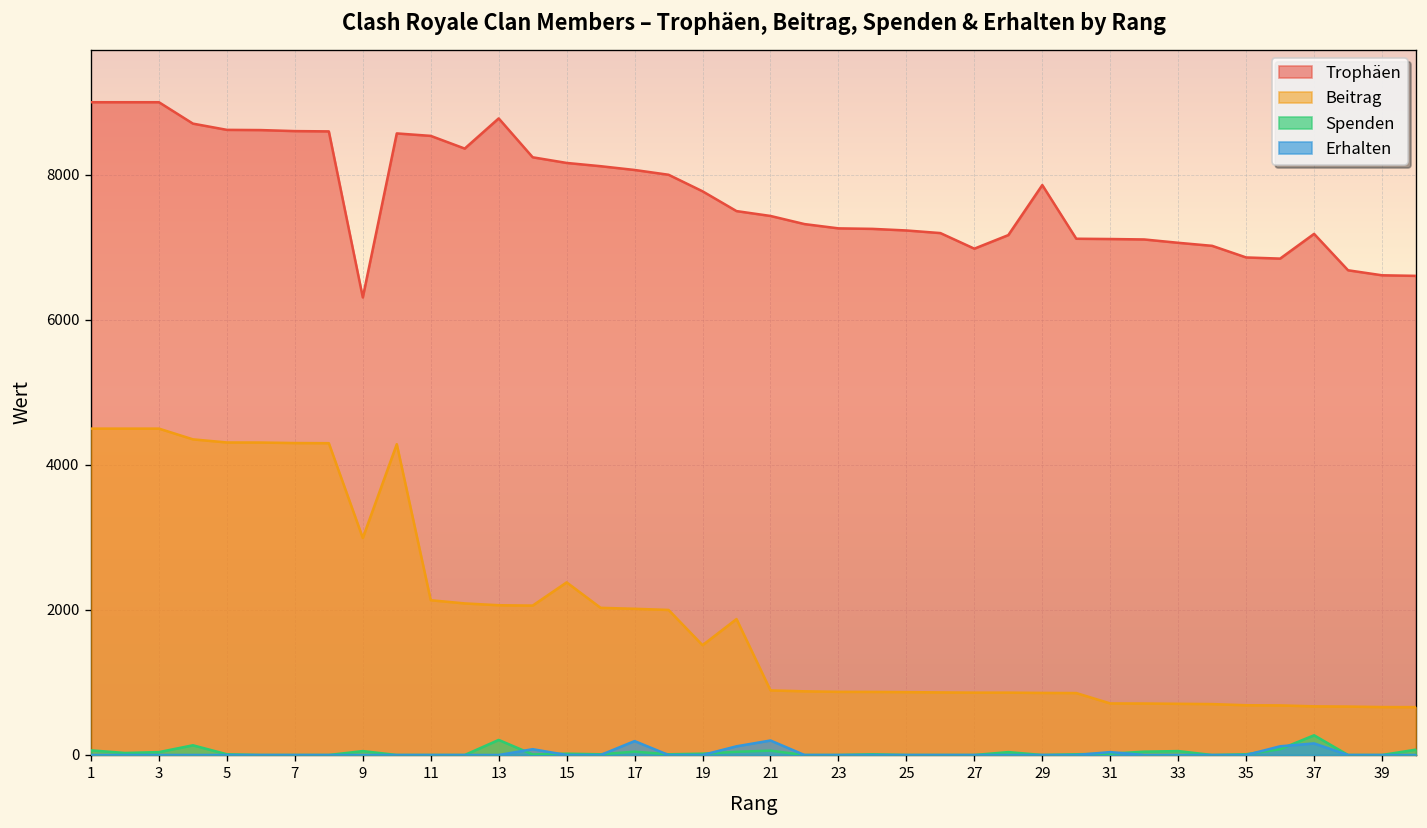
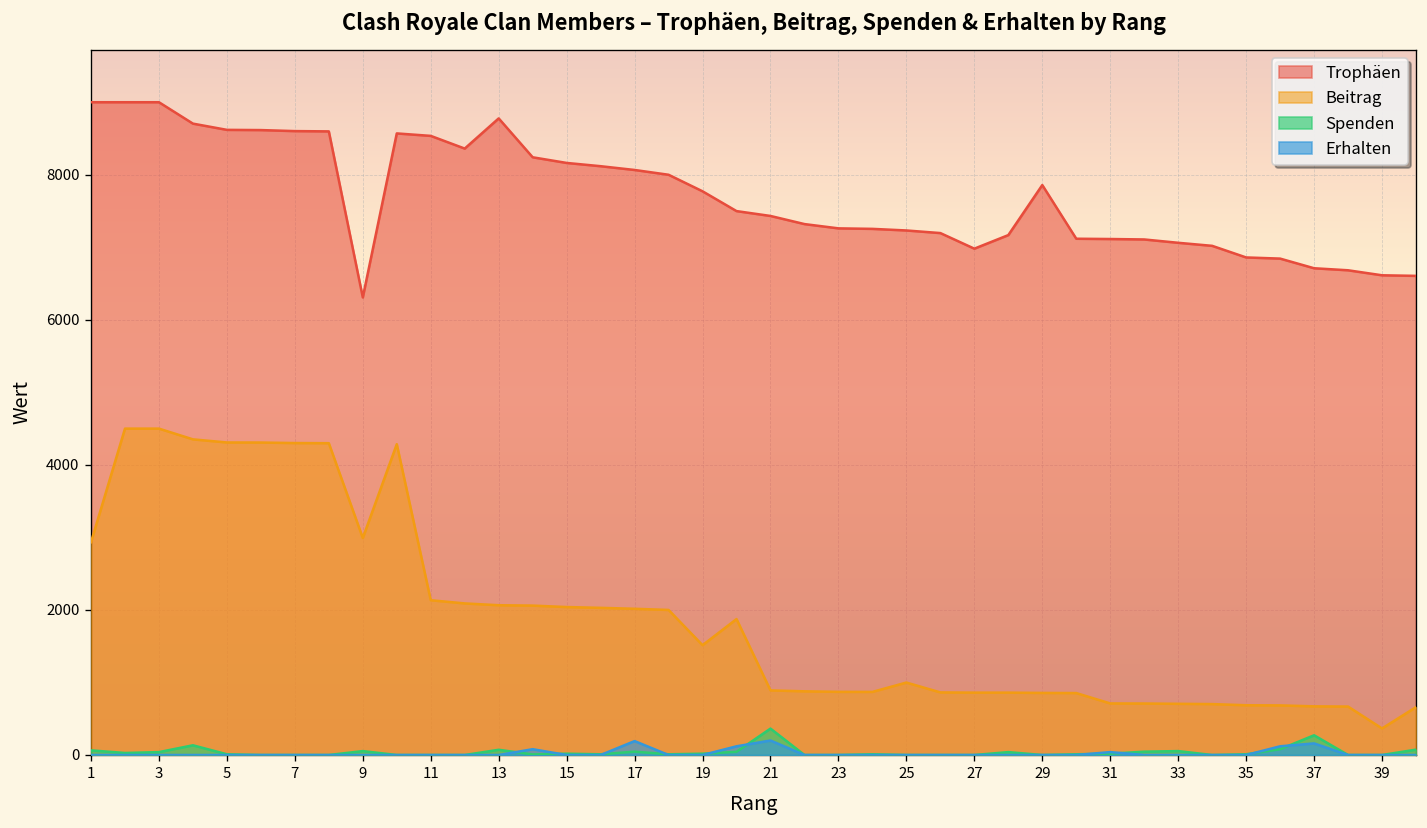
Beitrag, 1: 4500 -> 2900
Spenden, 13: 200 -> 100
Beitrag, 15: 2400 -> 2000
Spenden, 21: 100 -> 400
Beitrag, 25: 900 -> 1000
Trophäen, 37: 7200 -> 6700
Beitrag, 39: 700 -> 400
